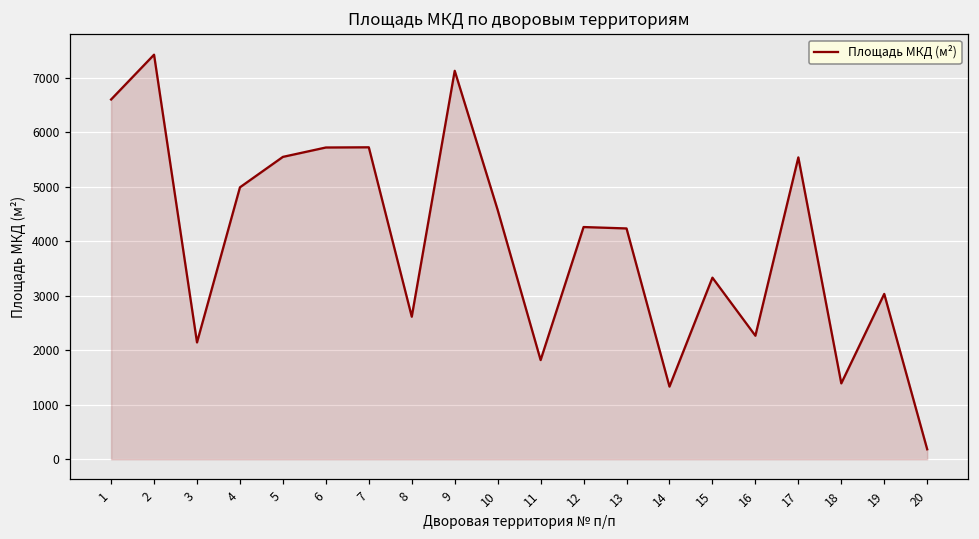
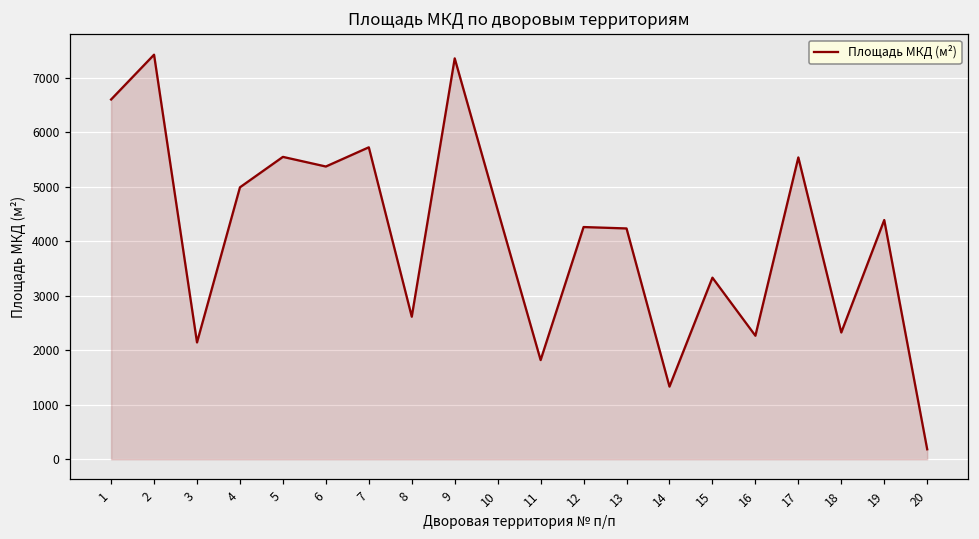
6: 5700 -> 5400
9: 7100 -> 7400
18: 1400 -> 2300
19: 3000 -> 4400
